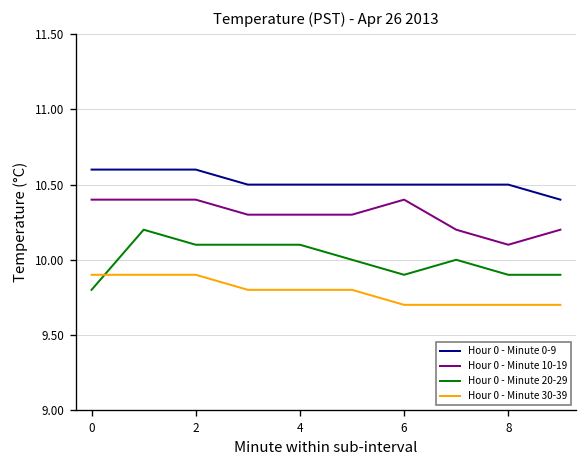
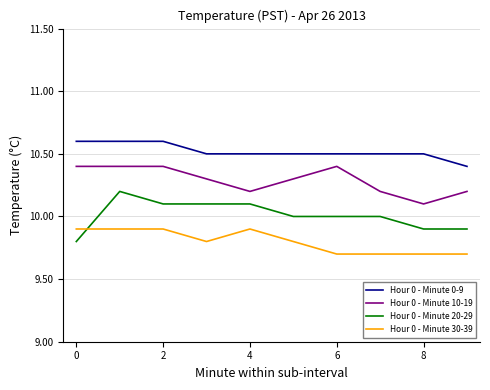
Hour 0 - Minute 10-19, 4: 10.3 -> 10.2
Hour 0 - Minute 30-39, 4: 9.8 -> 9.9
Hour 0 - Minute 20-29, 6: 9.9 -> 10.0
